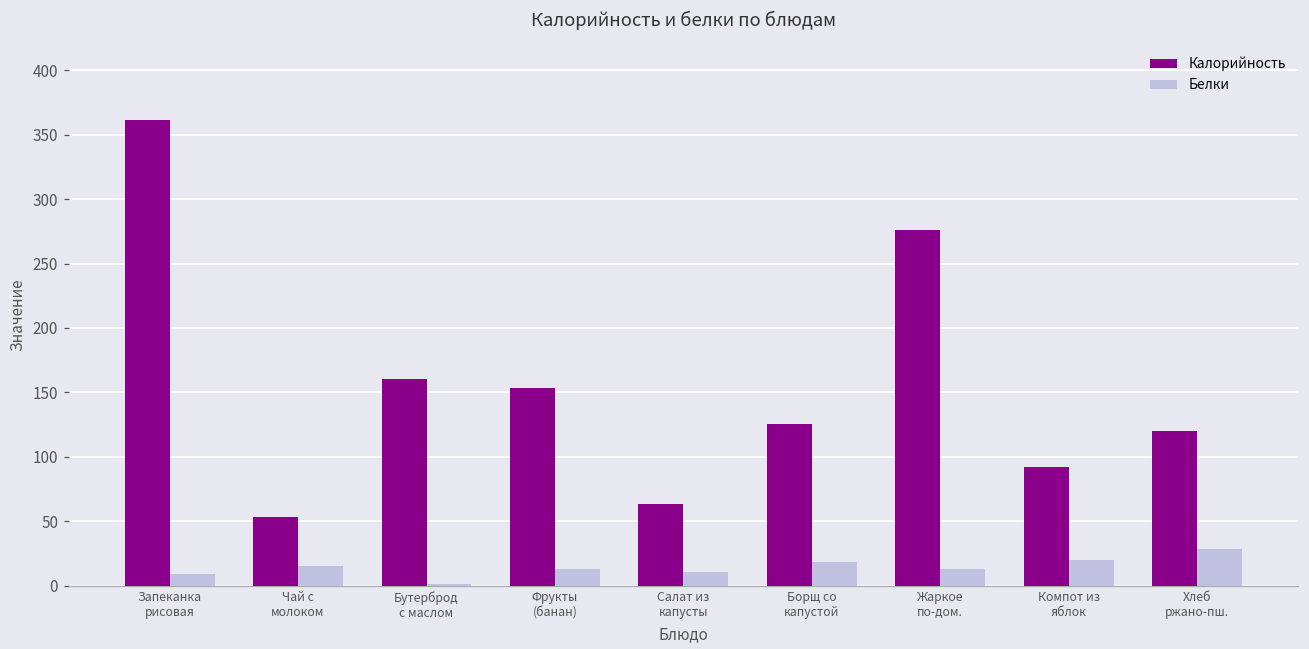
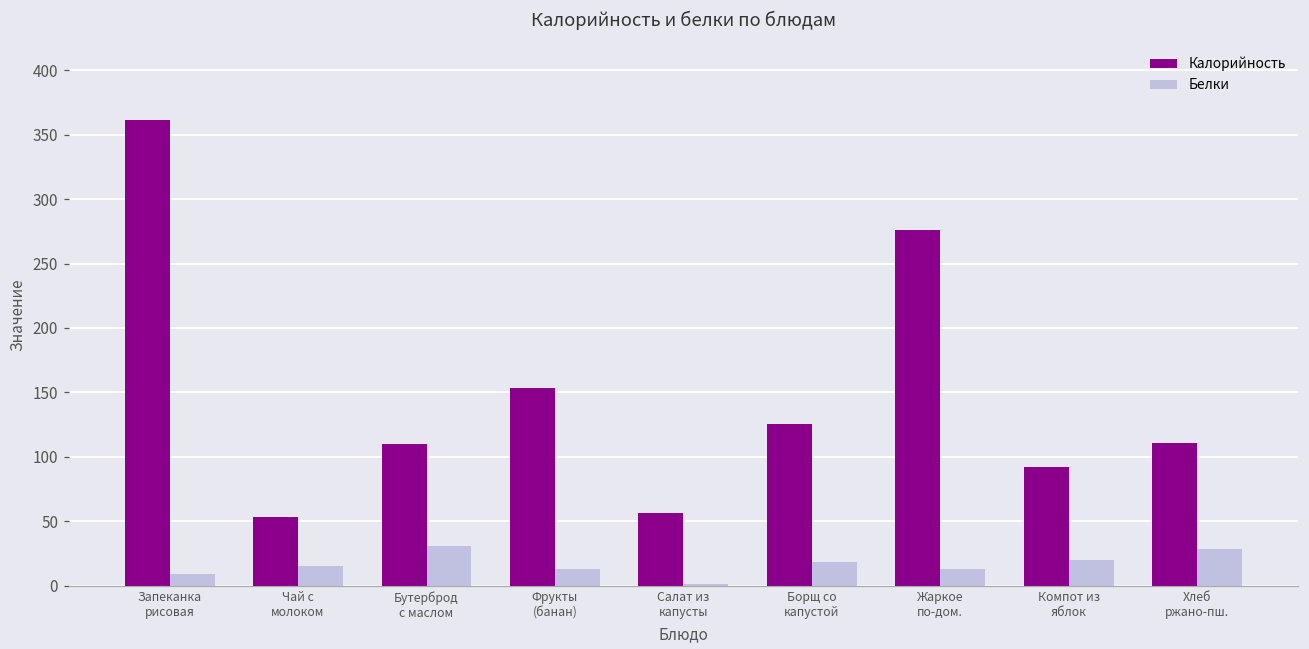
Калорийность, Бутерброд с маслом: 161 -> 110
Белки, Бутерброд с маслом: 1 -> 31
Калорийность, Салат из капусты: 63 -> 56
Белки, Салат из капусты: 11 -> 1
Калорийность, Хлеб ржано-пш.: 120 -> 111
